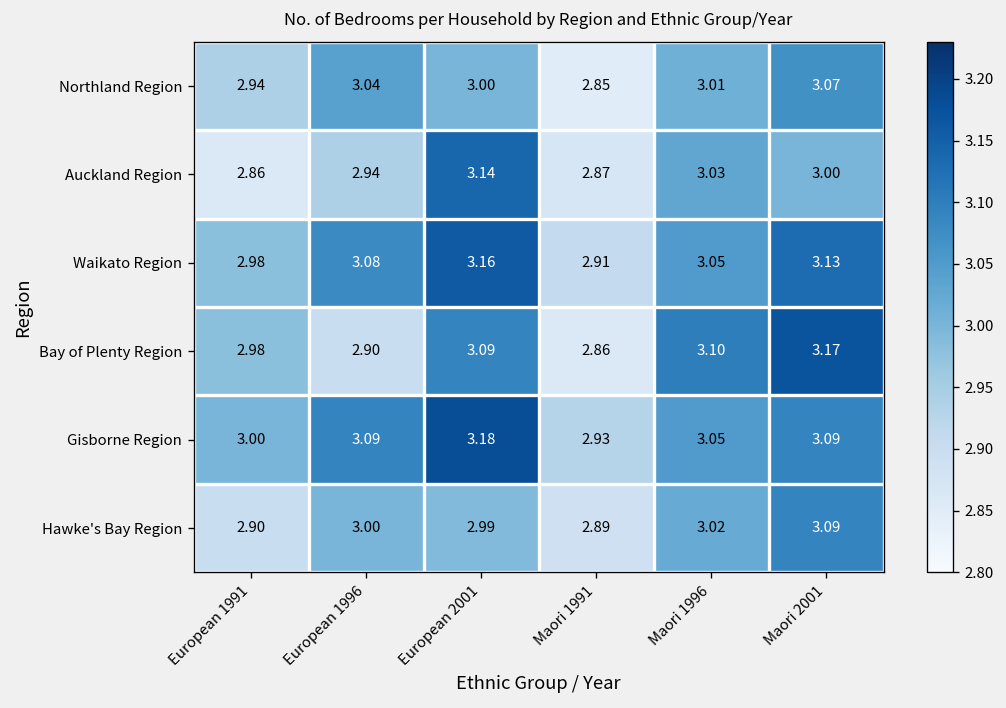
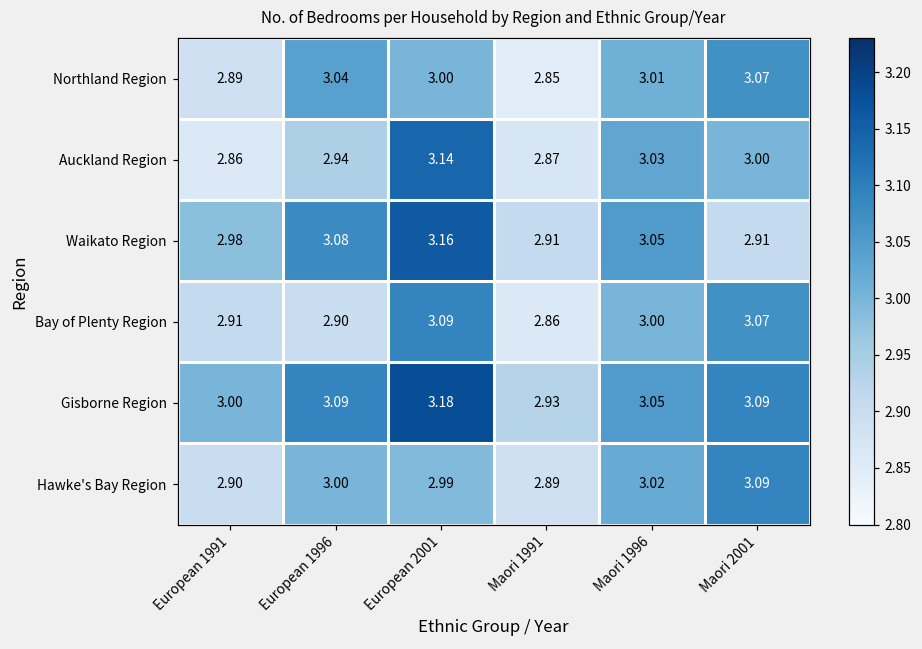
Northland Region, European 1991: 2.94 -> 2.89
Waikato Region, Maori 2001: 3.13 -> 2.91
Bay of Plenty Region, European 1991: 2.98 -> 2.91
Bay of Plenty Region, Maori 1996: 3.10 -> 3.00
Bay of Plenty Region, Maori 2001: 3.17 -> 3.07
